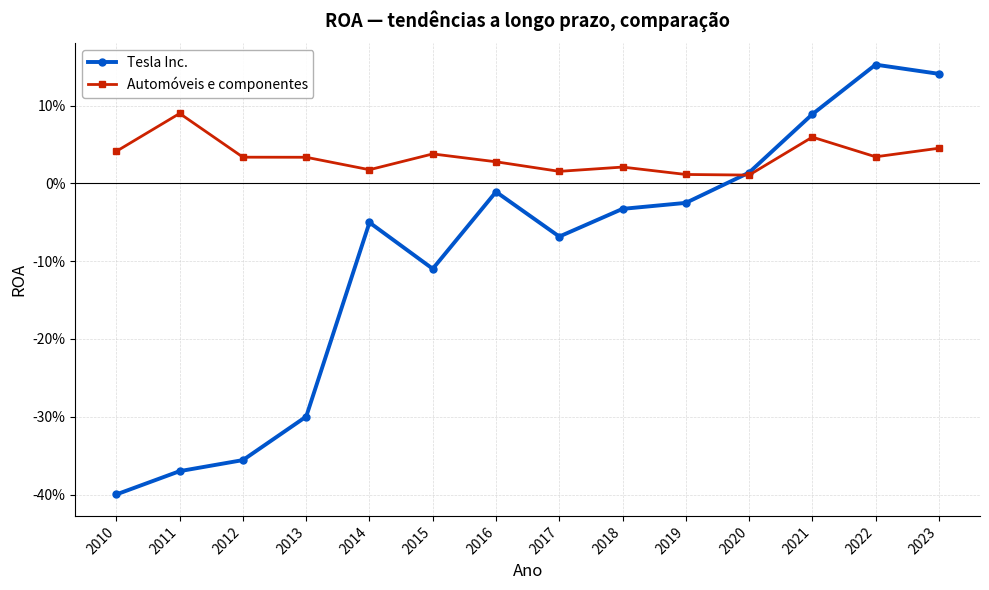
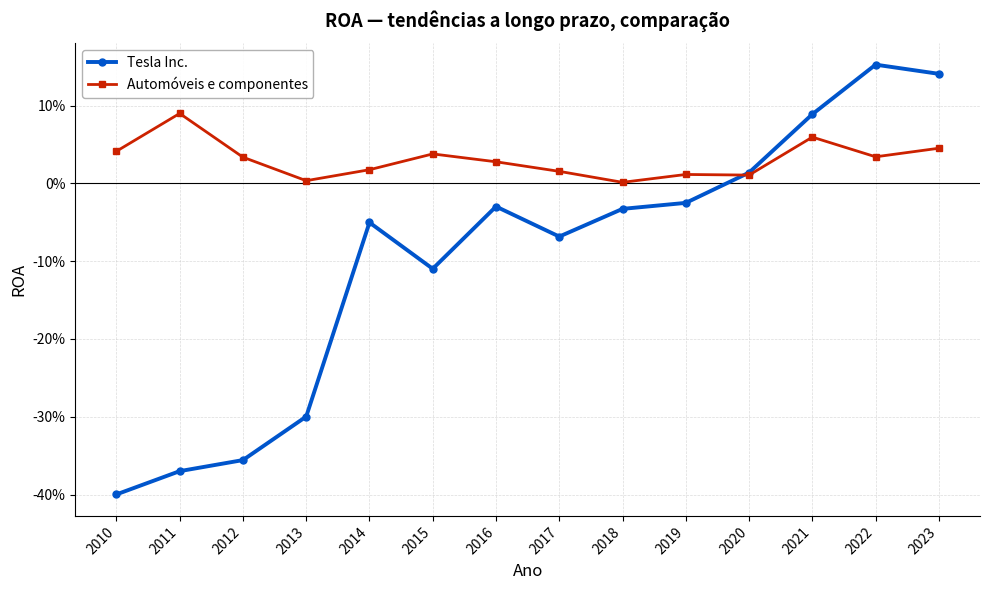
Automóveis e componentes, 2013: 3% -> 0%
Tesla Inc., 2016: -1% -> -3%
Automóveis e componentes, 2018: 2% -> 0%
